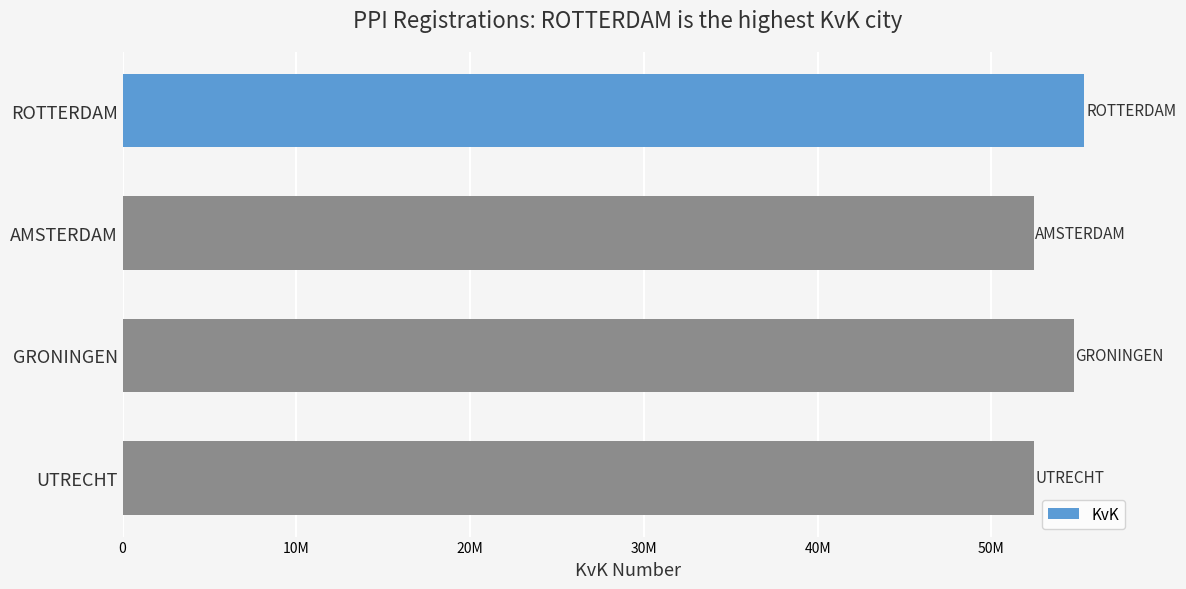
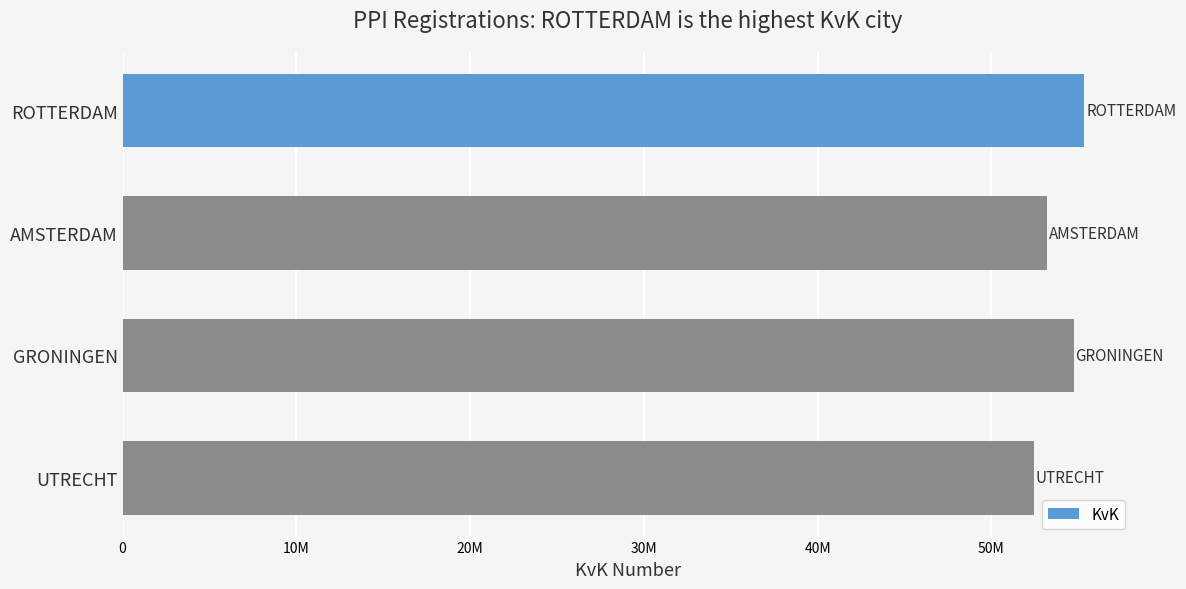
AMSTERDAM: 52400000 -> 53200000
